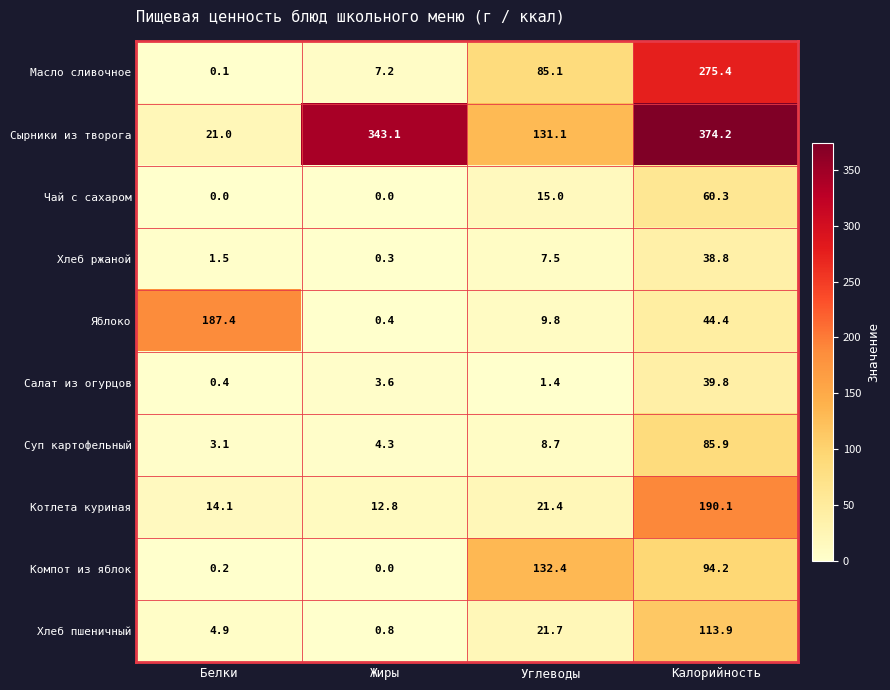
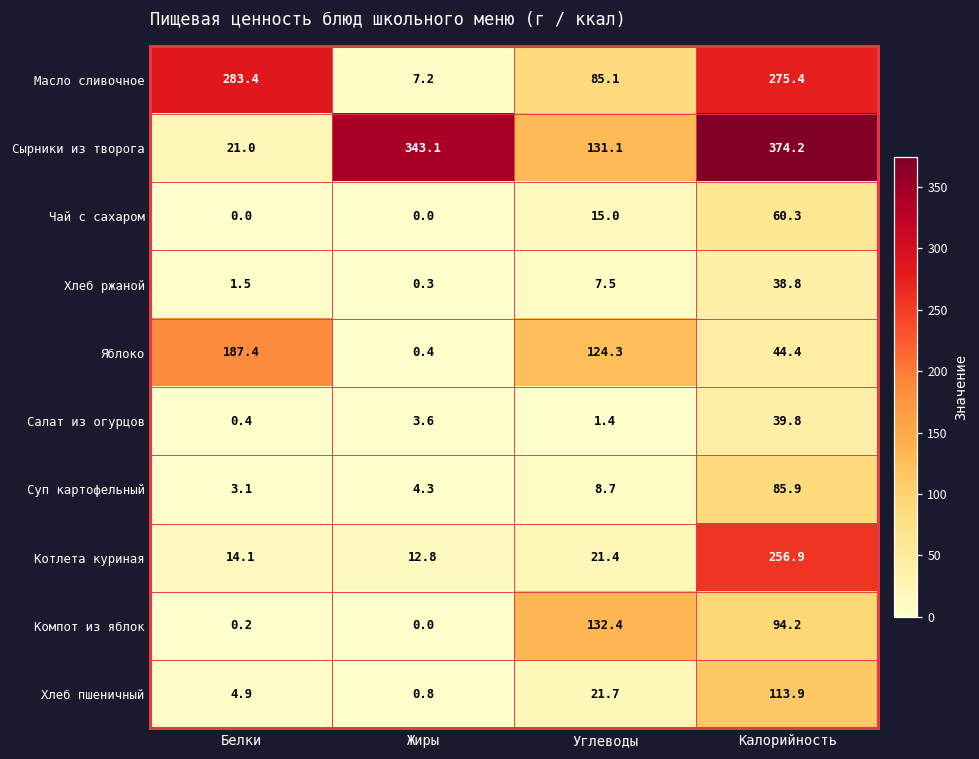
Масло сливочное, Белки: 0.1 -> 283.4
Яблоко, Углеводы: 9.8 -> 124.3
Котлета куриная, Калорийность: 190.1 -> 256.9
